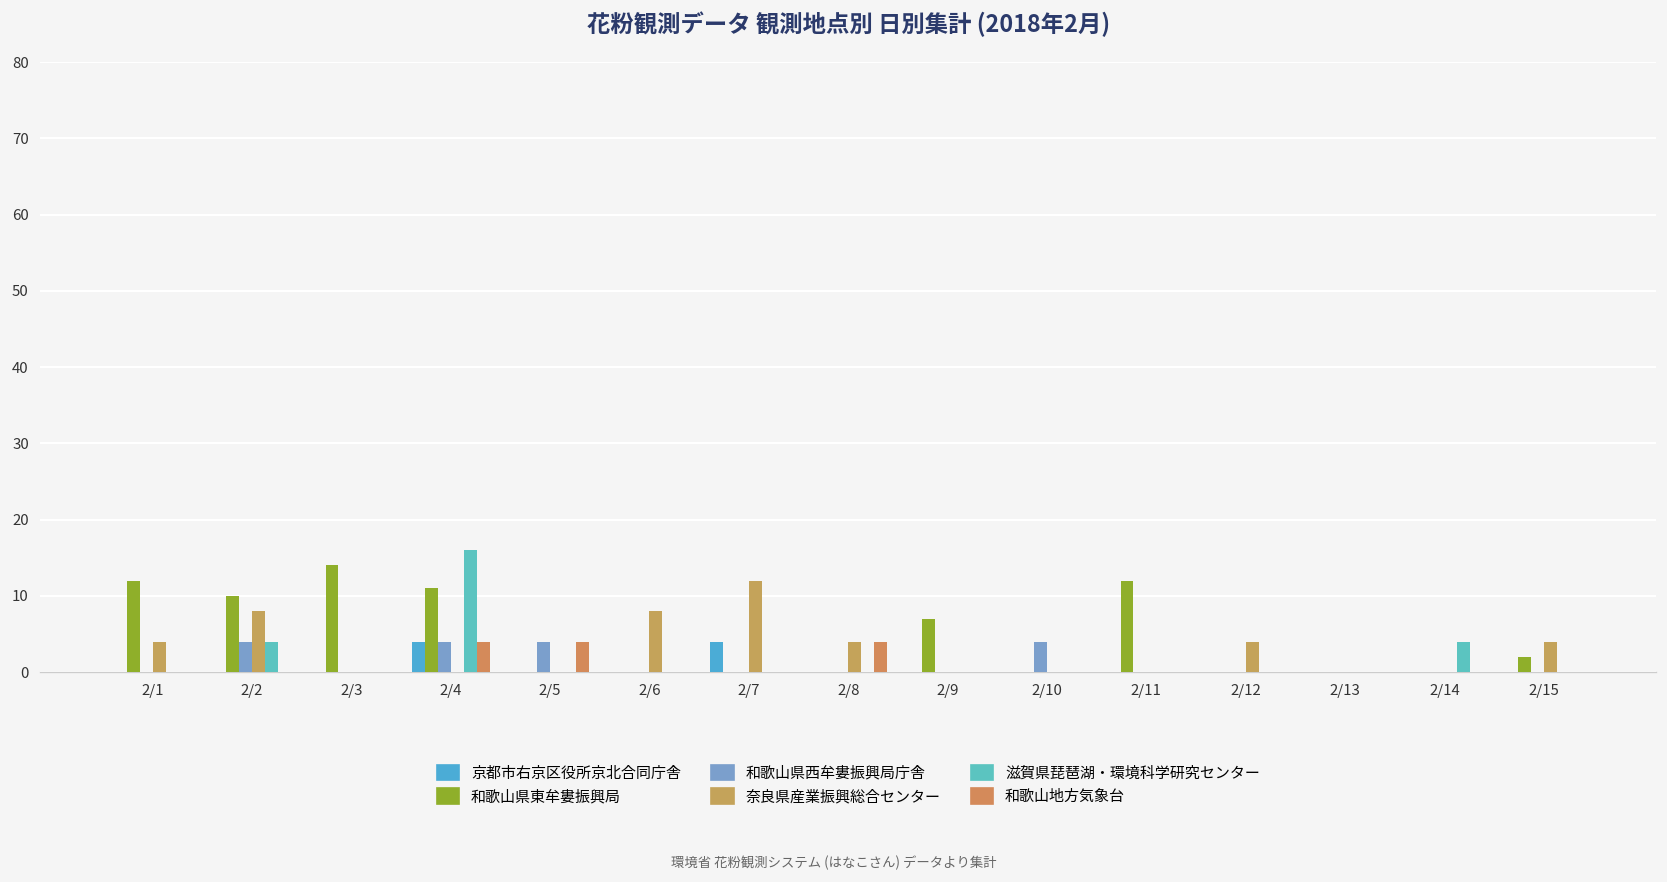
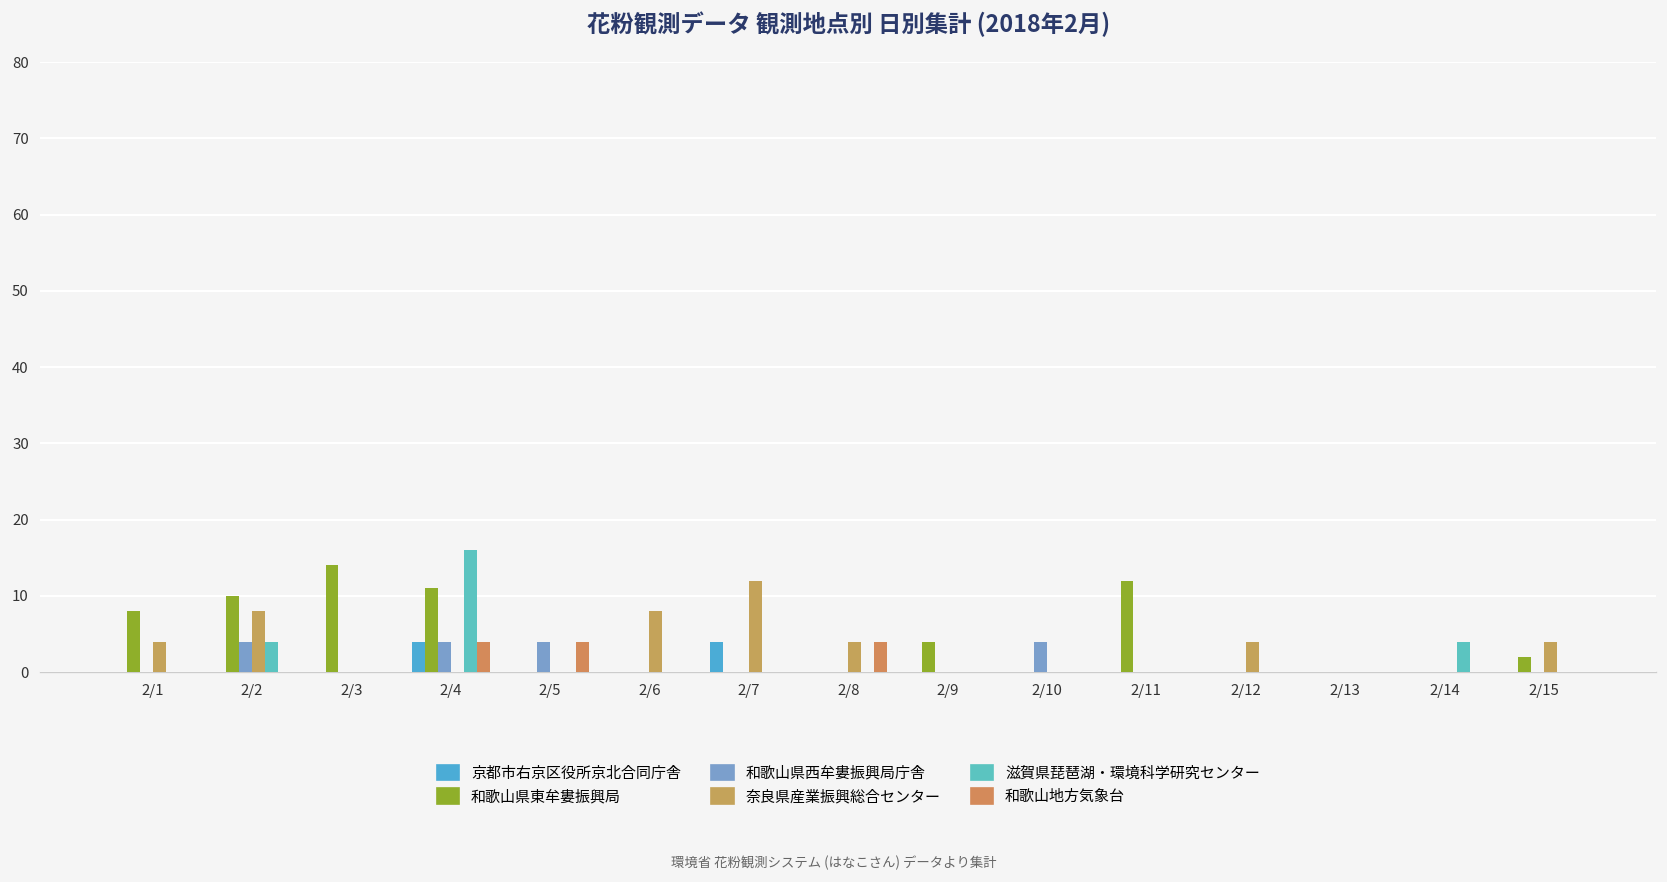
和歌山県東牟婁振興局, 2/1: 12 -> 8
和歌山県東牟婁振興局, 2/9: 7 -> 4
